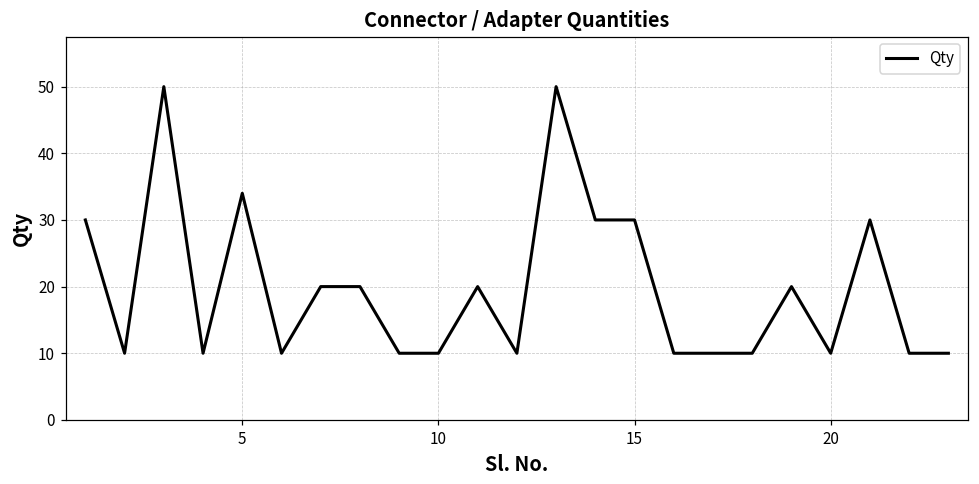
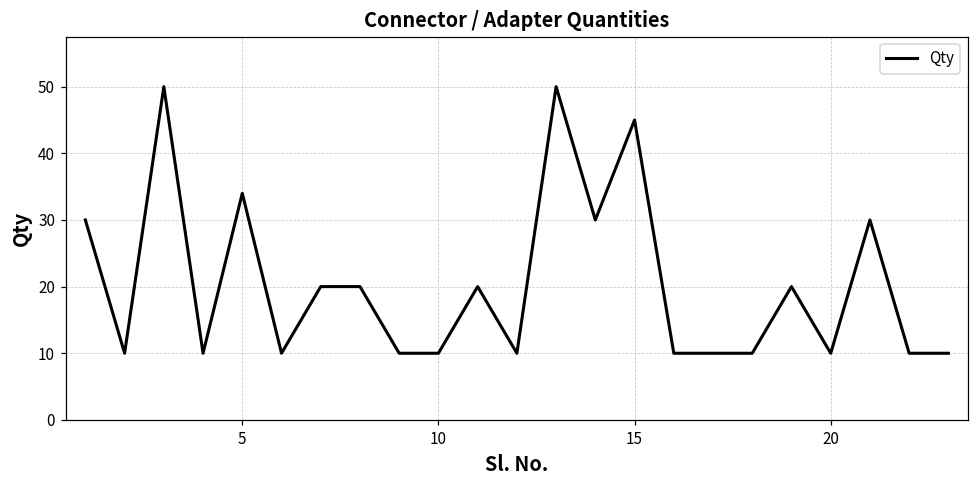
15: 30 -> 45
